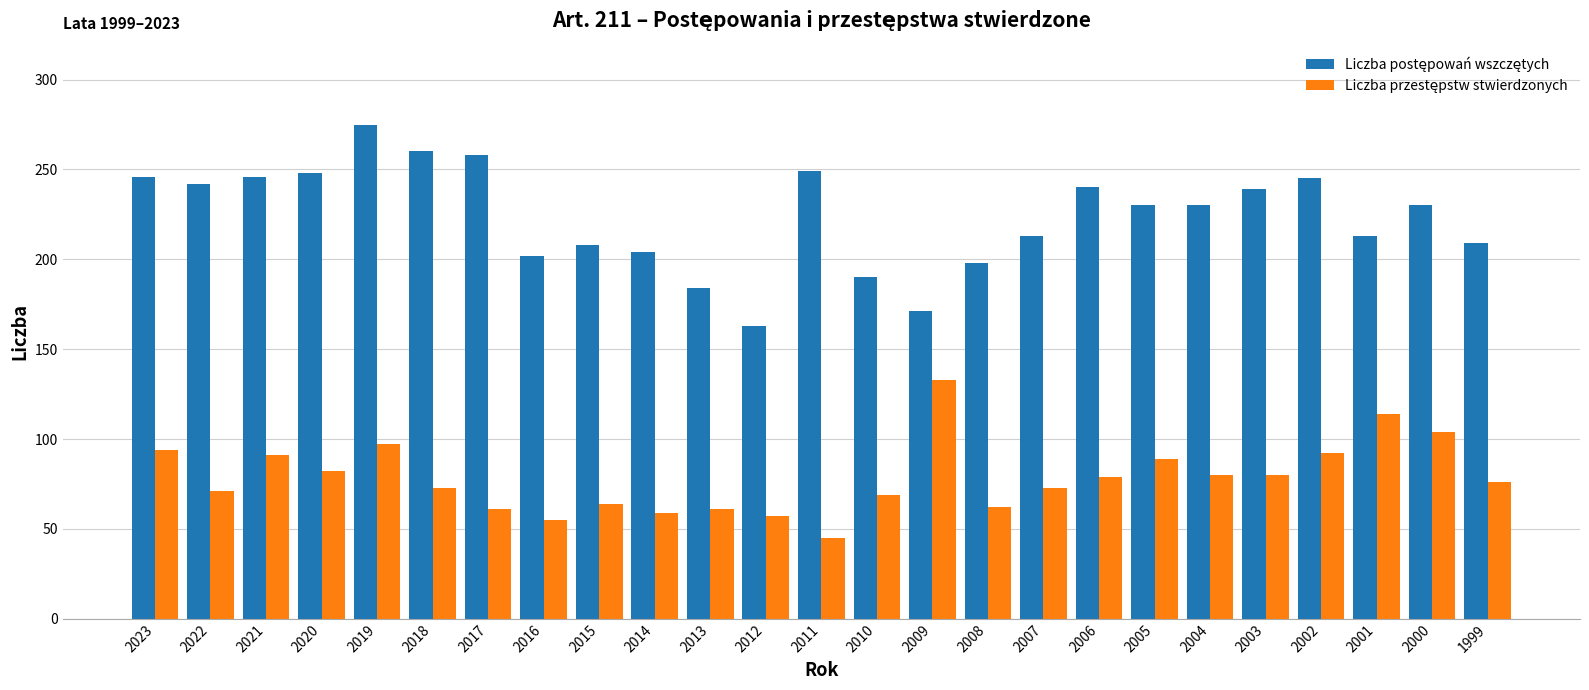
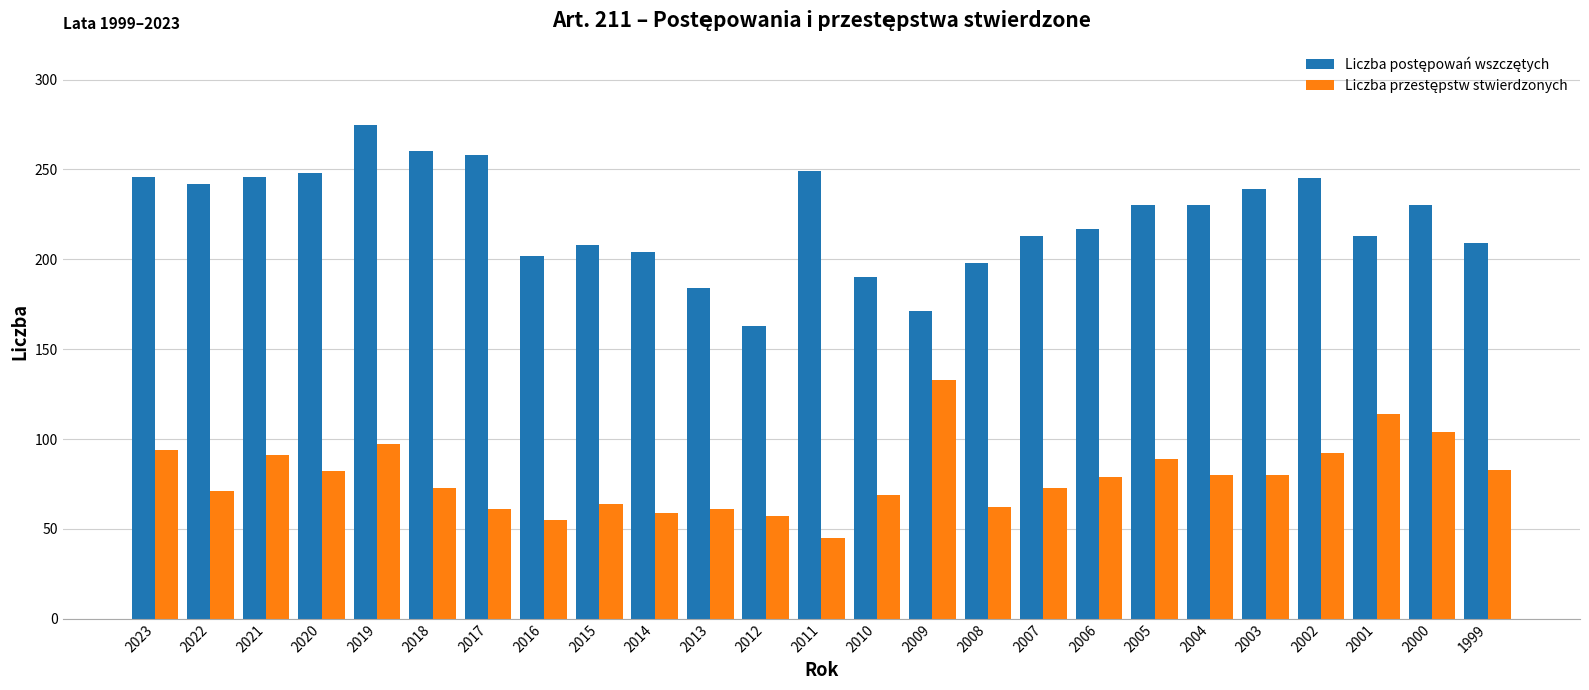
Liczba postępowań wszczętych, 2006: 240 -> 217
Liczba przestępstw stwierdzonych, 1999: 76 -> 83
